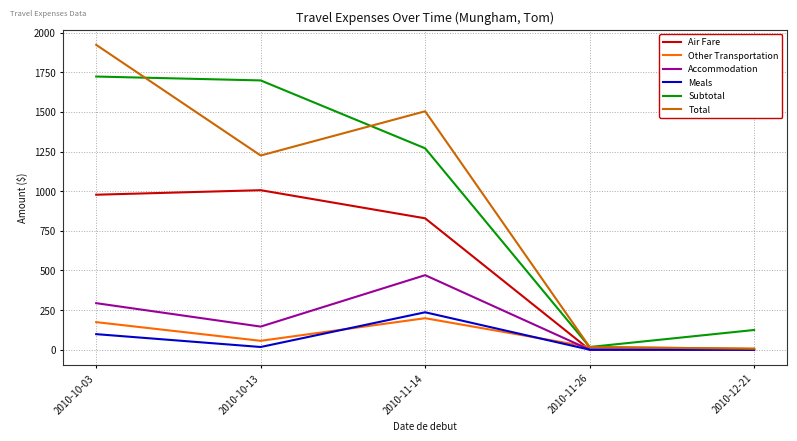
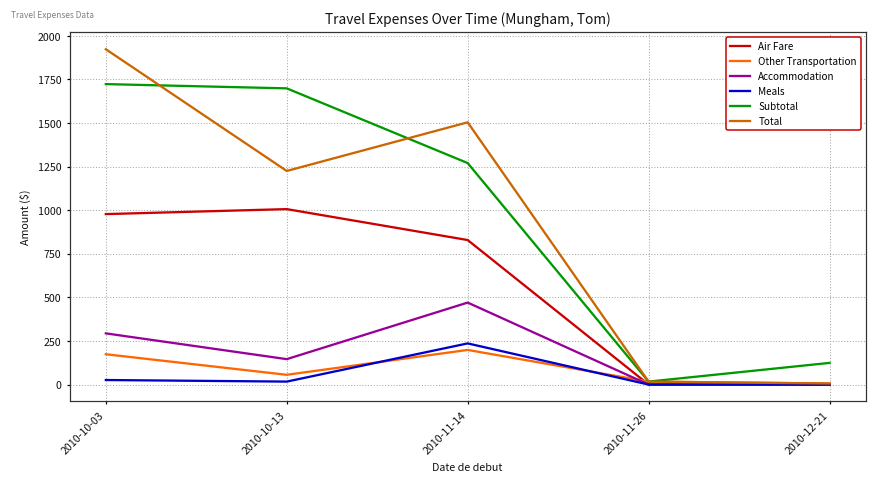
Meals, 2010-10-03: 100 -> 30
